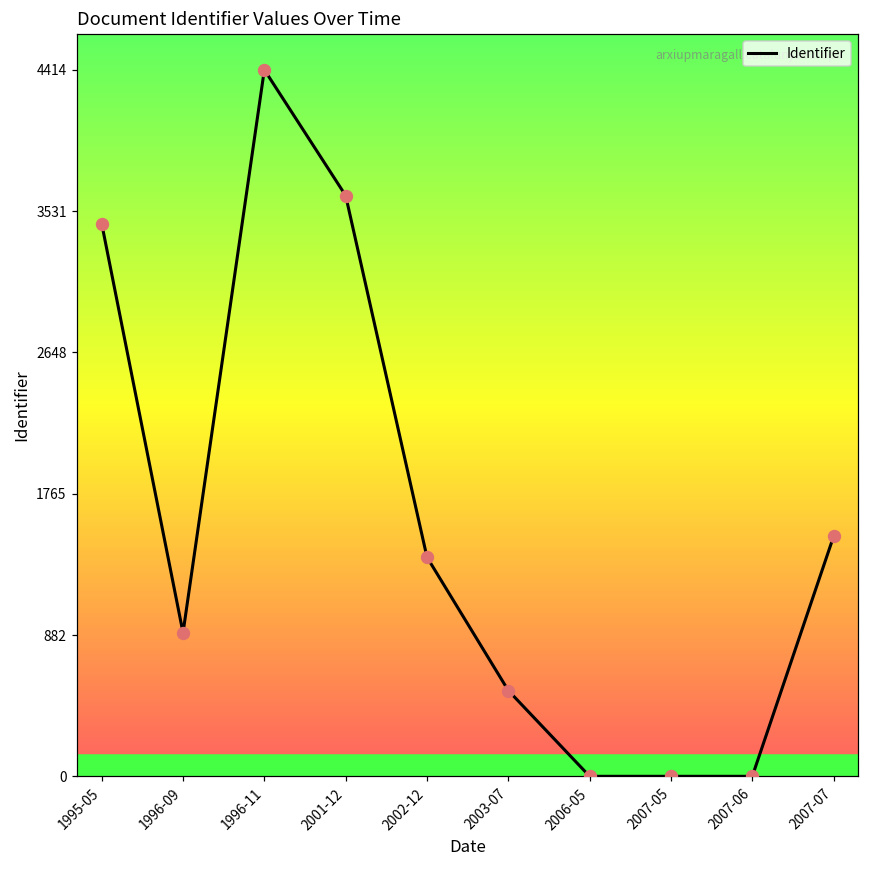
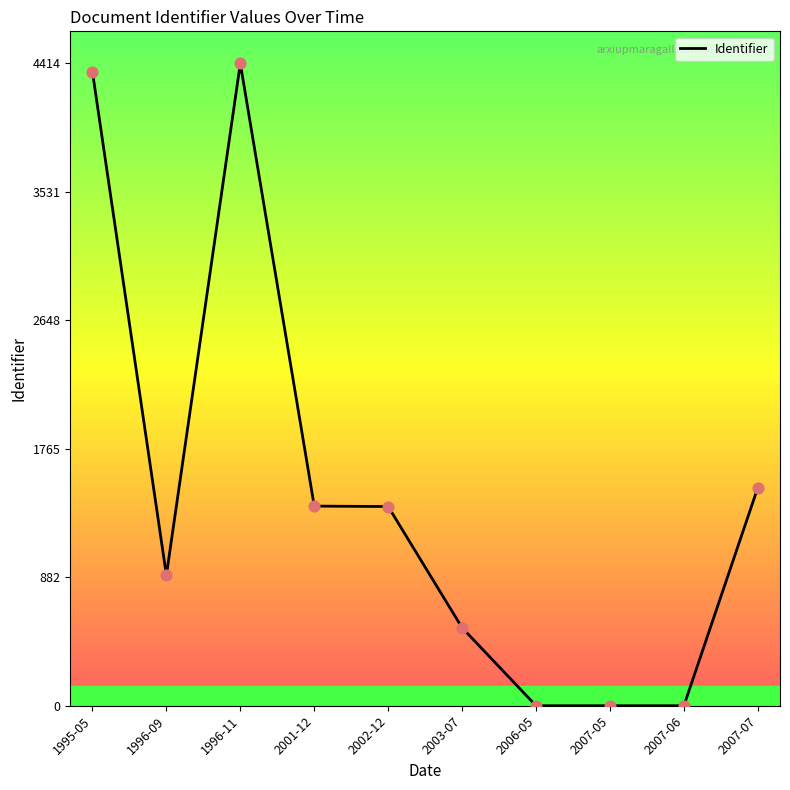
1995-05: 3450 -> 4360
2001-12: 3630 -> 1370
